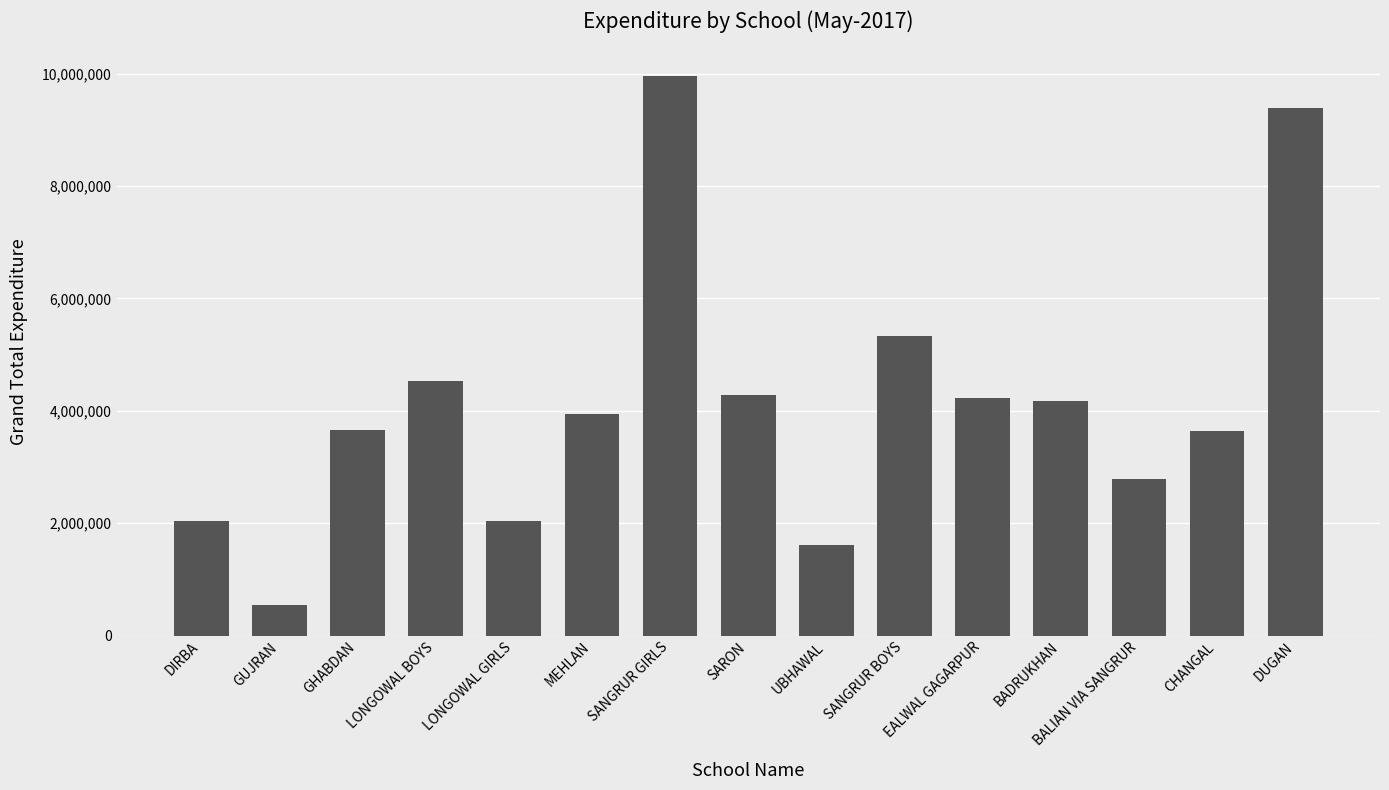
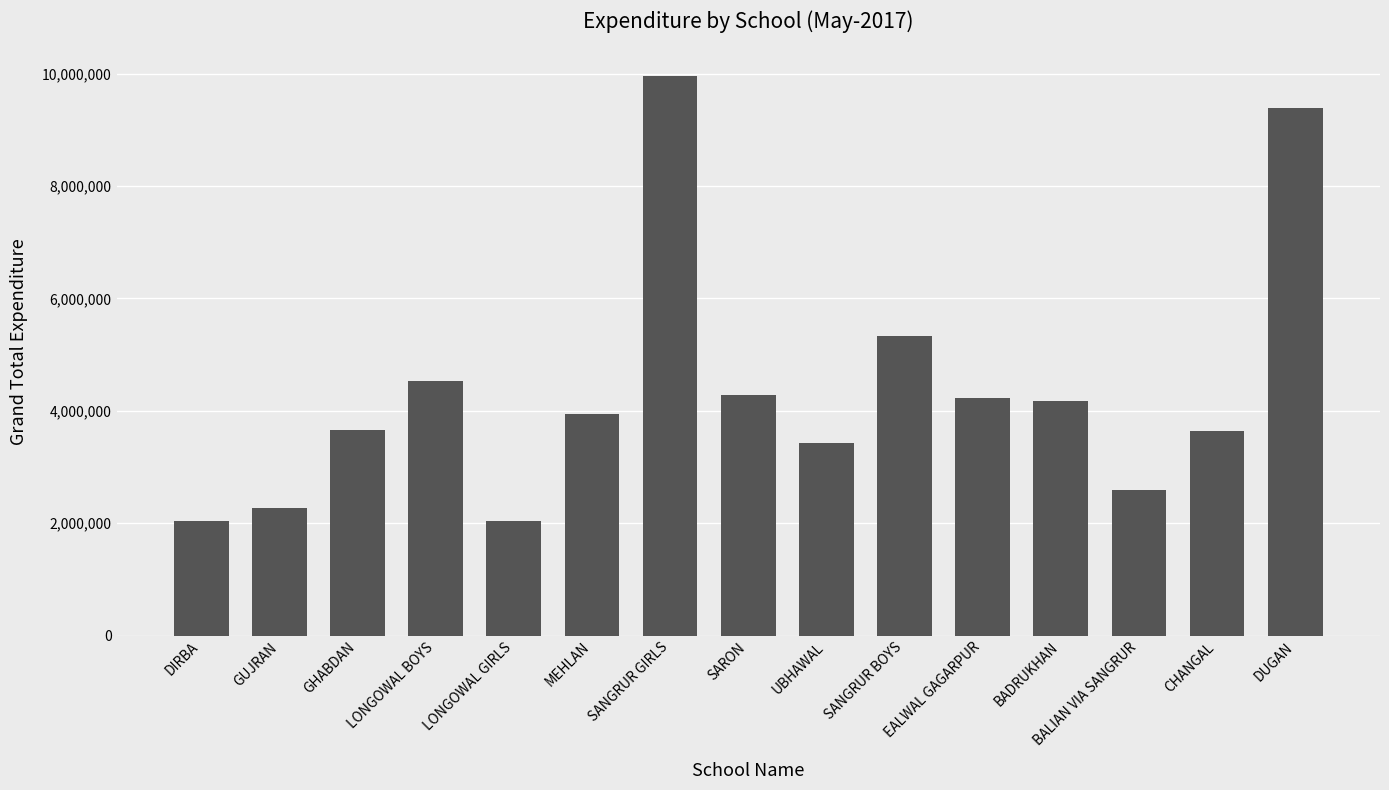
GUJRAN: 500,000 -> 2,300,000
UBHAWAL: 1,600,000 -> 3,400,000
BALIAN VIA SANGRUR: 2,800,000 -> 2,600,000
